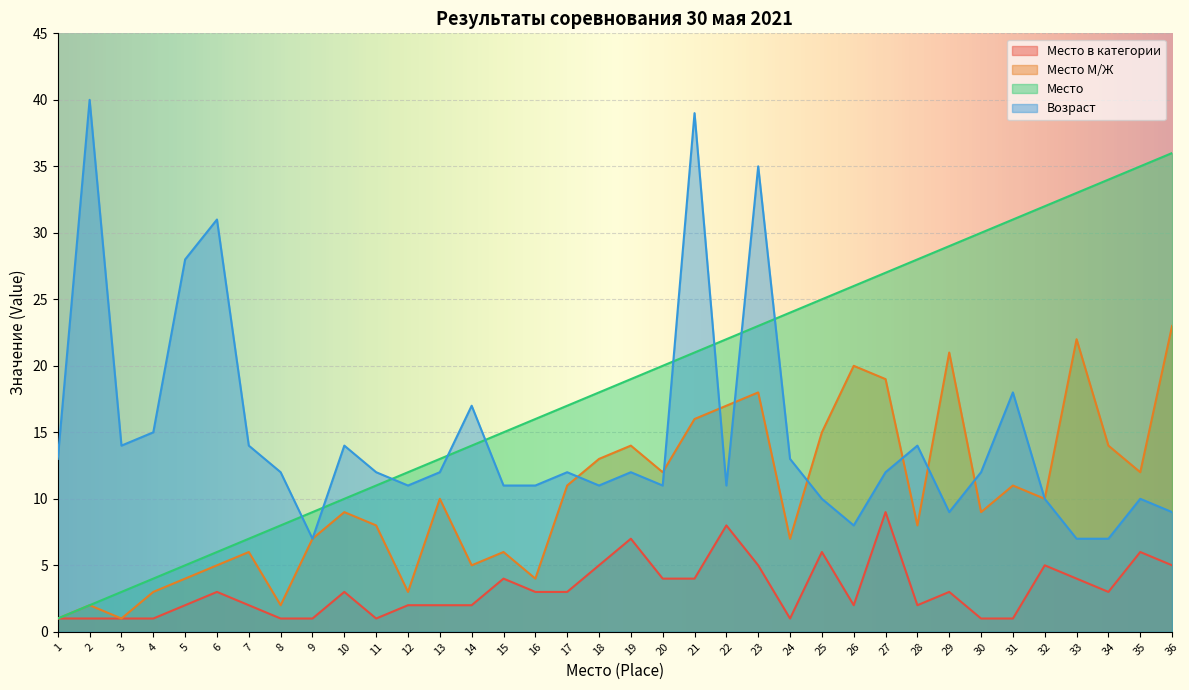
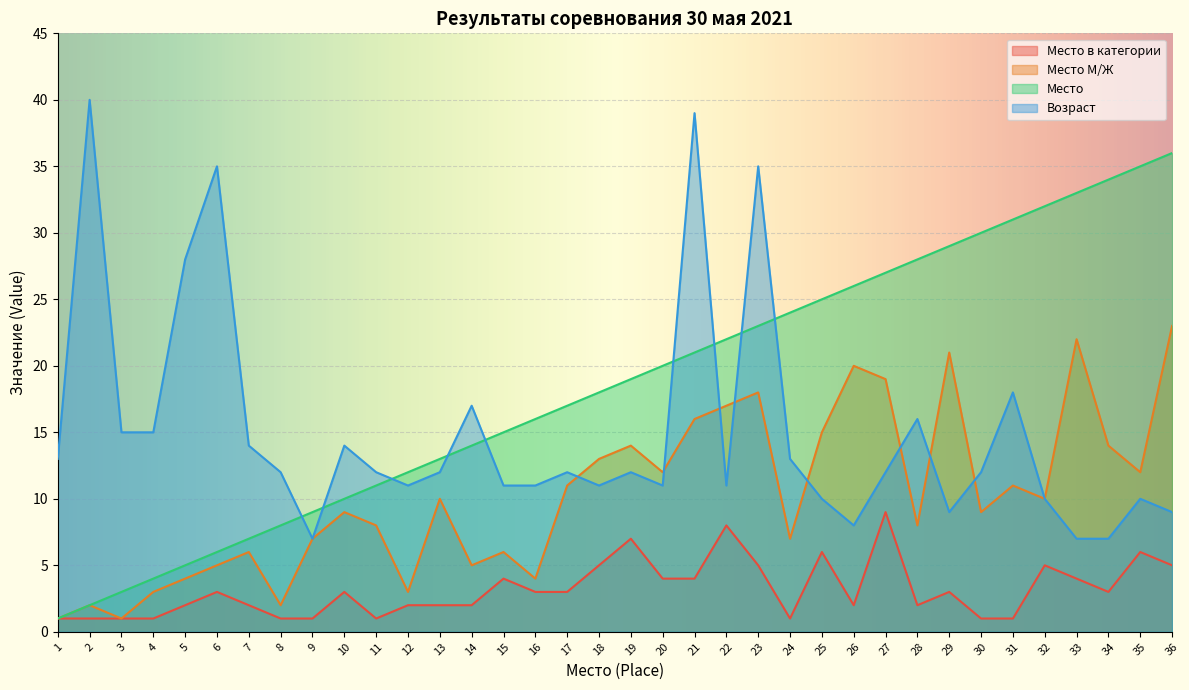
Возраст, 3: 14 -> 15
Возраст, 6: 31 -> 35
Возраст, 28: 14 -> 16
